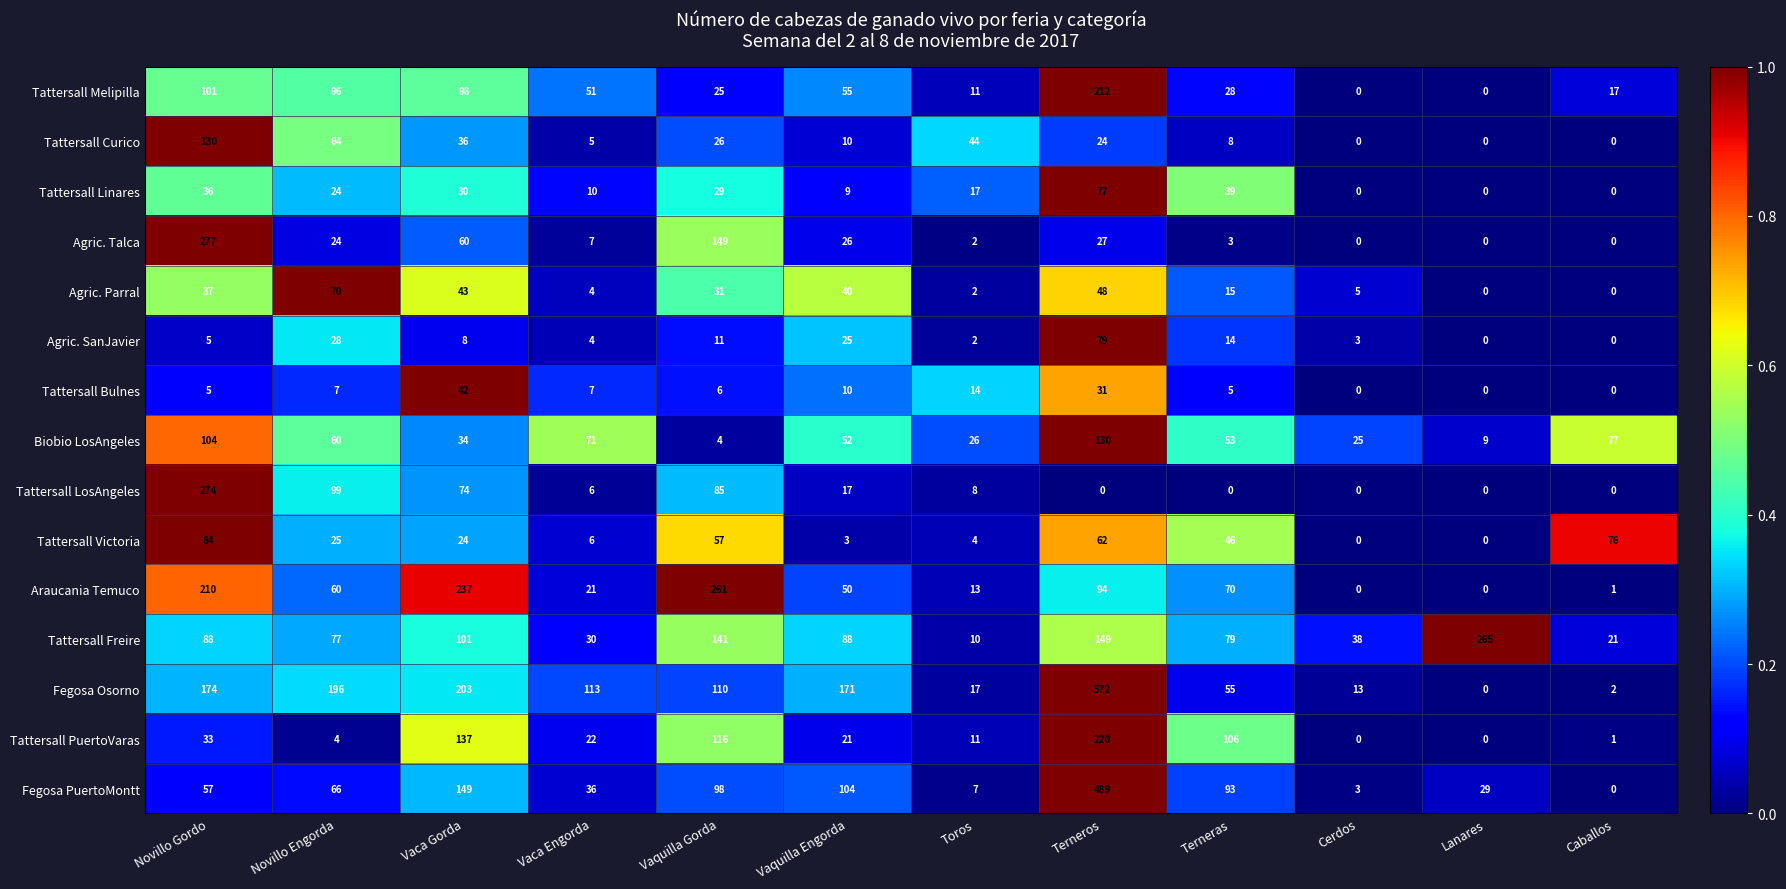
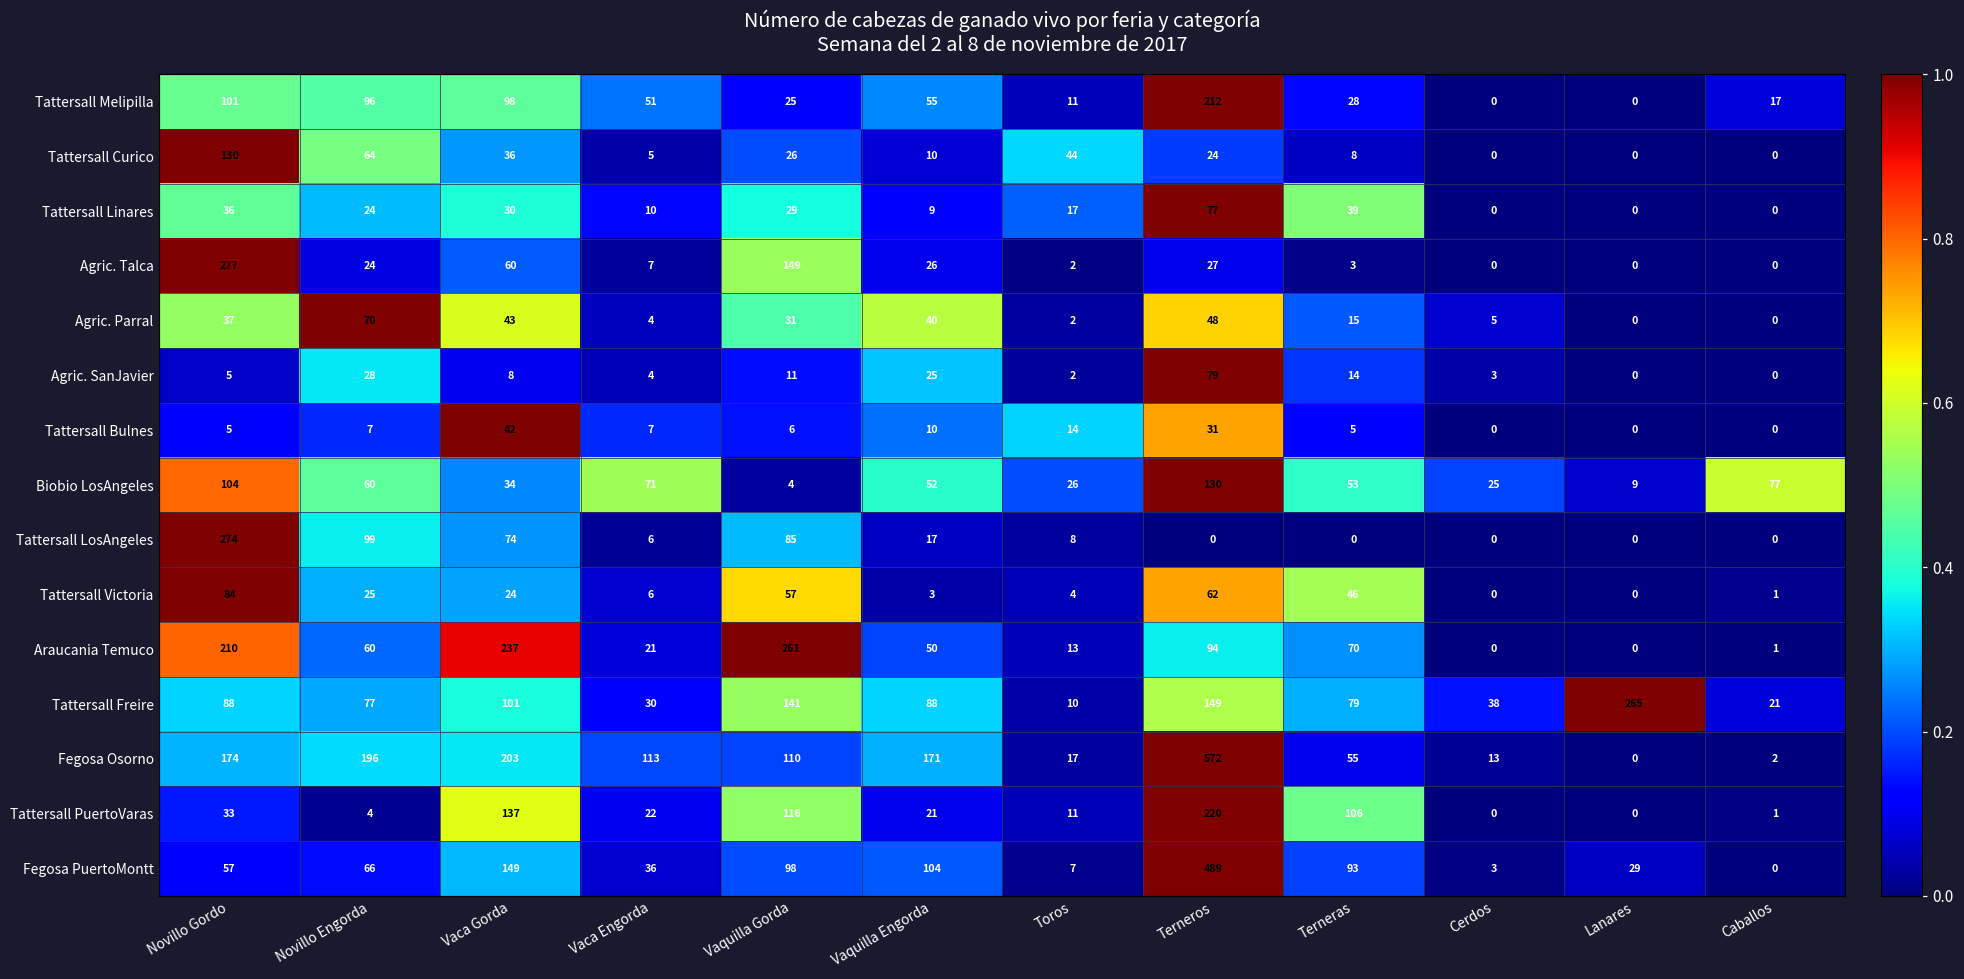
Tattersall Victoria, Caballos: 76 -> 1
